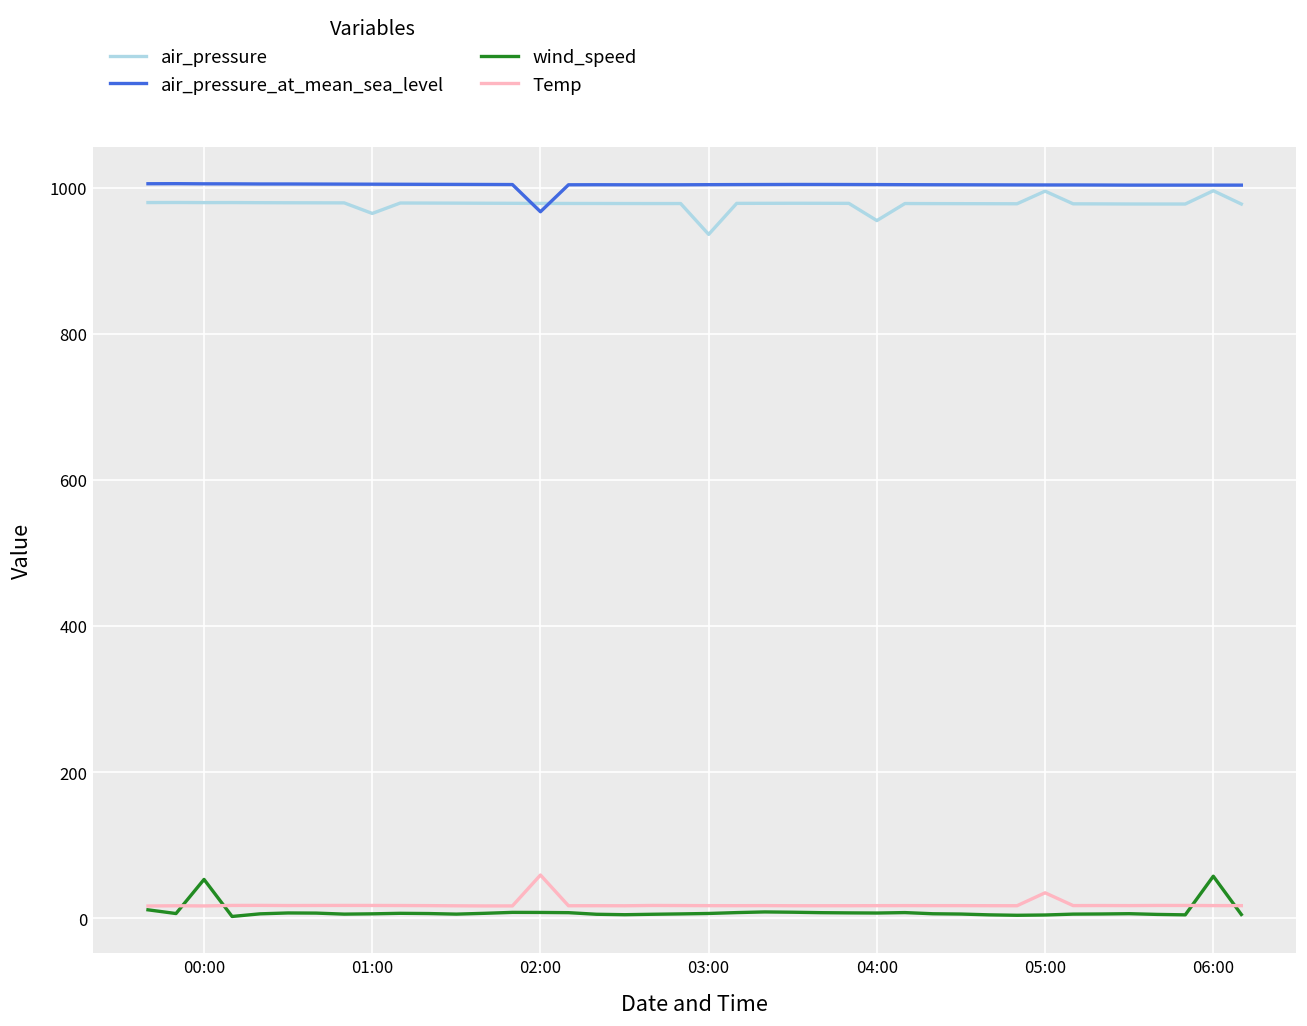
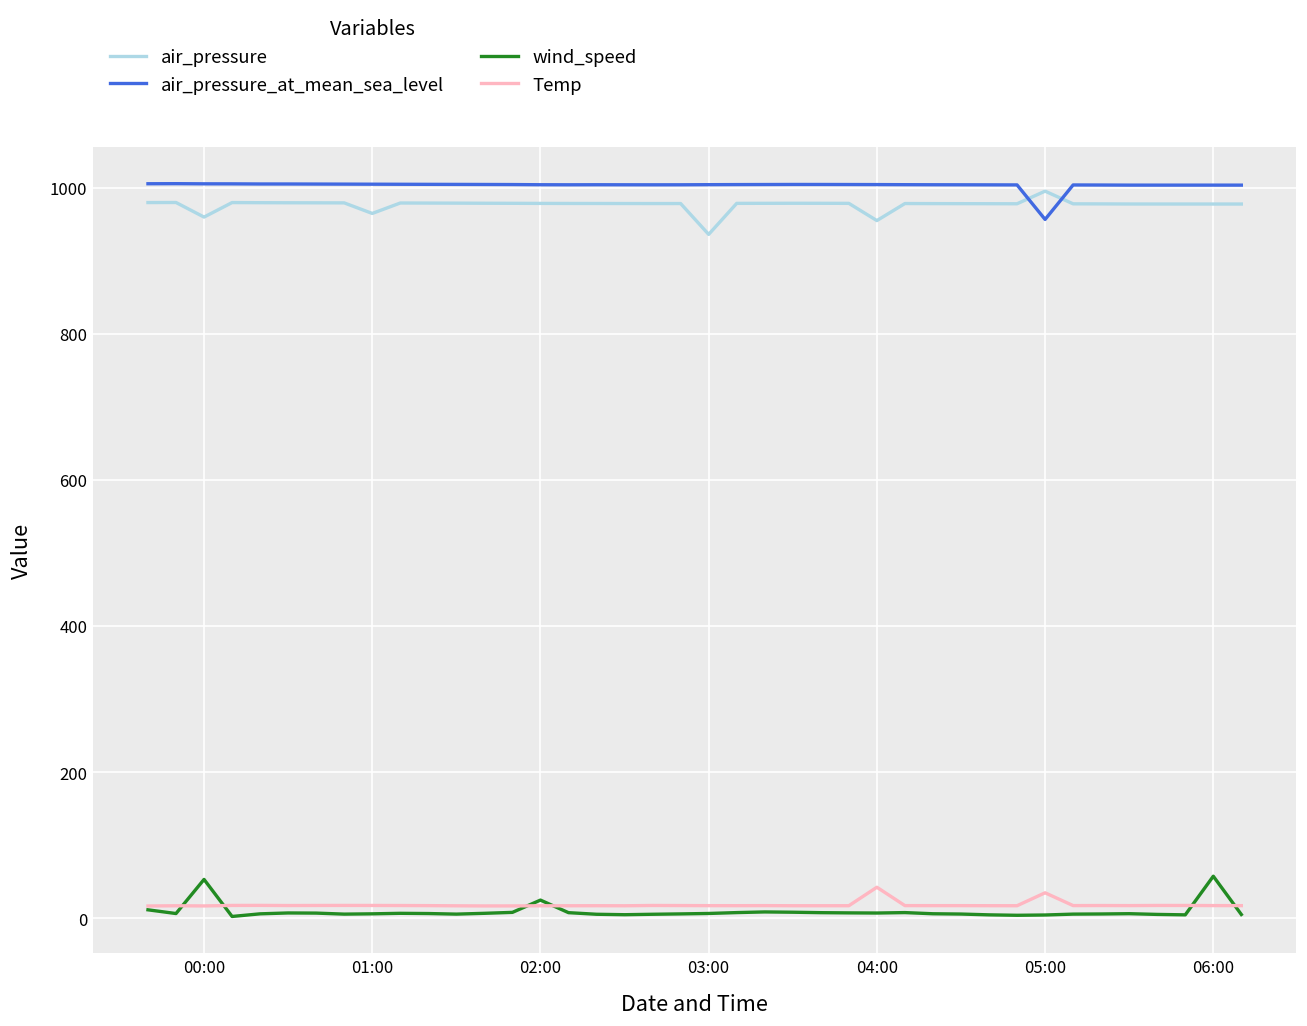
air_pressure, 00:00: 980 -> 960
air_pressure_at_mean_sea_level, 02:00: 970 -> 1000
wind_speed, 02:00: 10 -> 20
Temp, 02:00: 60 -> 20
Temp, 04:00: 20 -> 40
air_pressure_at_mean_sea_level, 05:00: 1000 -> 960
air_pressure, 06:00: 1000 -> 980
